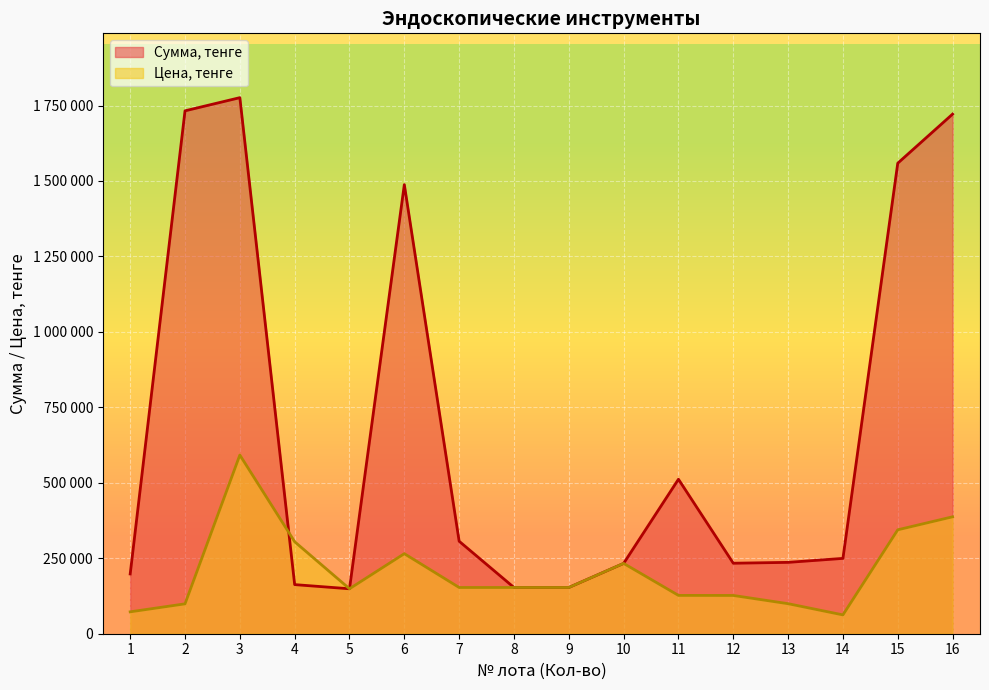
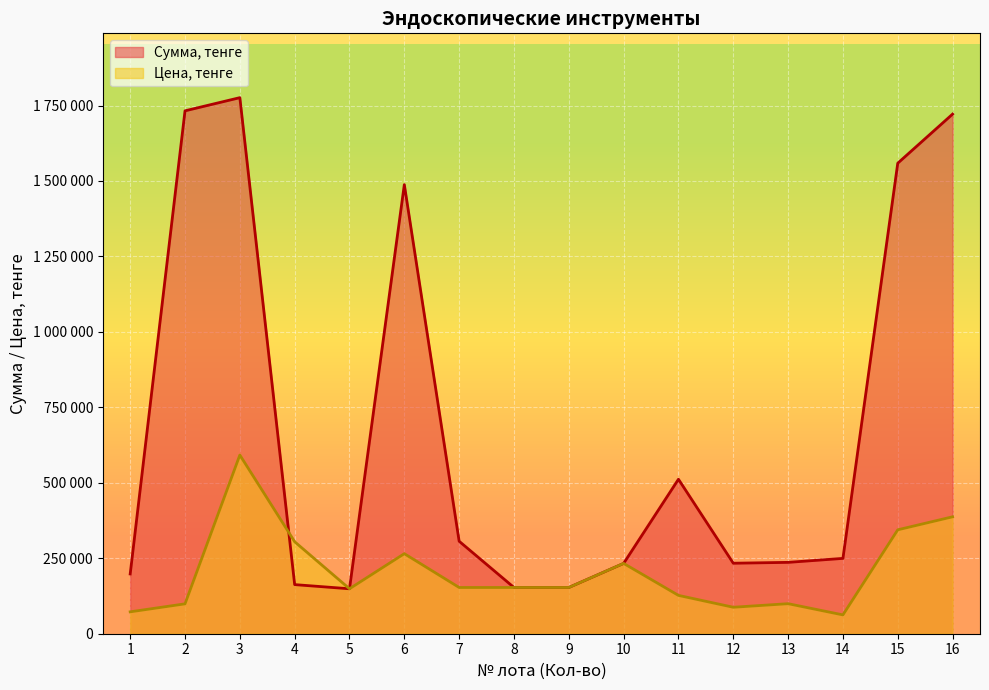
Цена, тенге, 12: 130000 -> 90000
